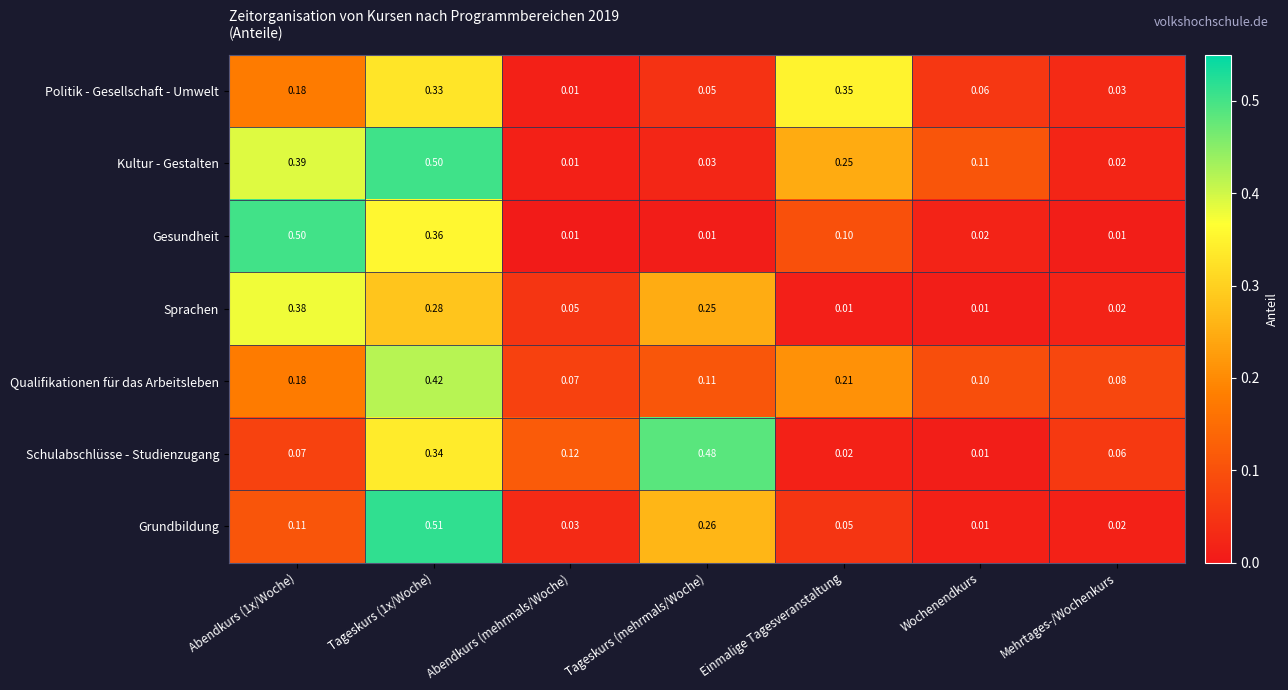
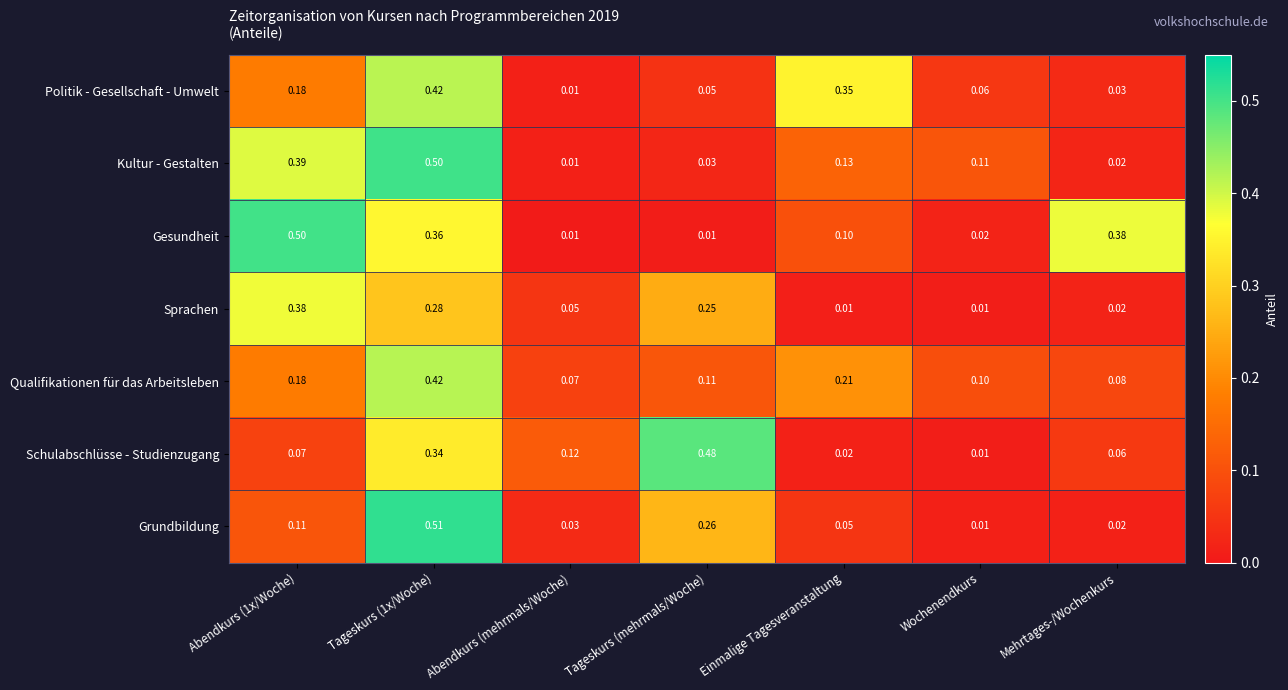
Politik - Gesellschaft - Umwelt, Tageskurs (1x/Woche): 0.33 -> 0.42
Kultur - Gestalten, Einmalige Tagesveranstaltung: 0.25 -> 0.13
Gesundheit, Mehrtages-/Wochenkurs: 0.01 -> 0.38
